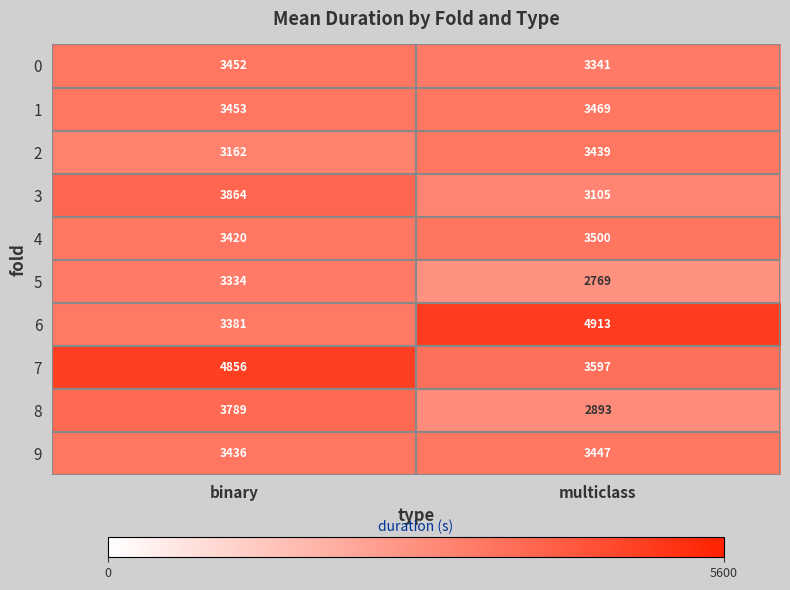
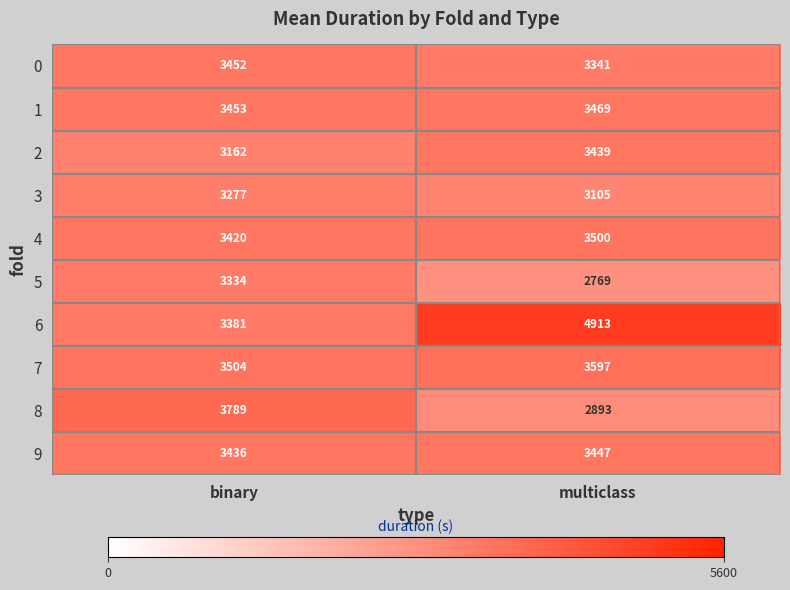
3, binary: 3864 -> 3277
7, binary: 4856 -> 3504
